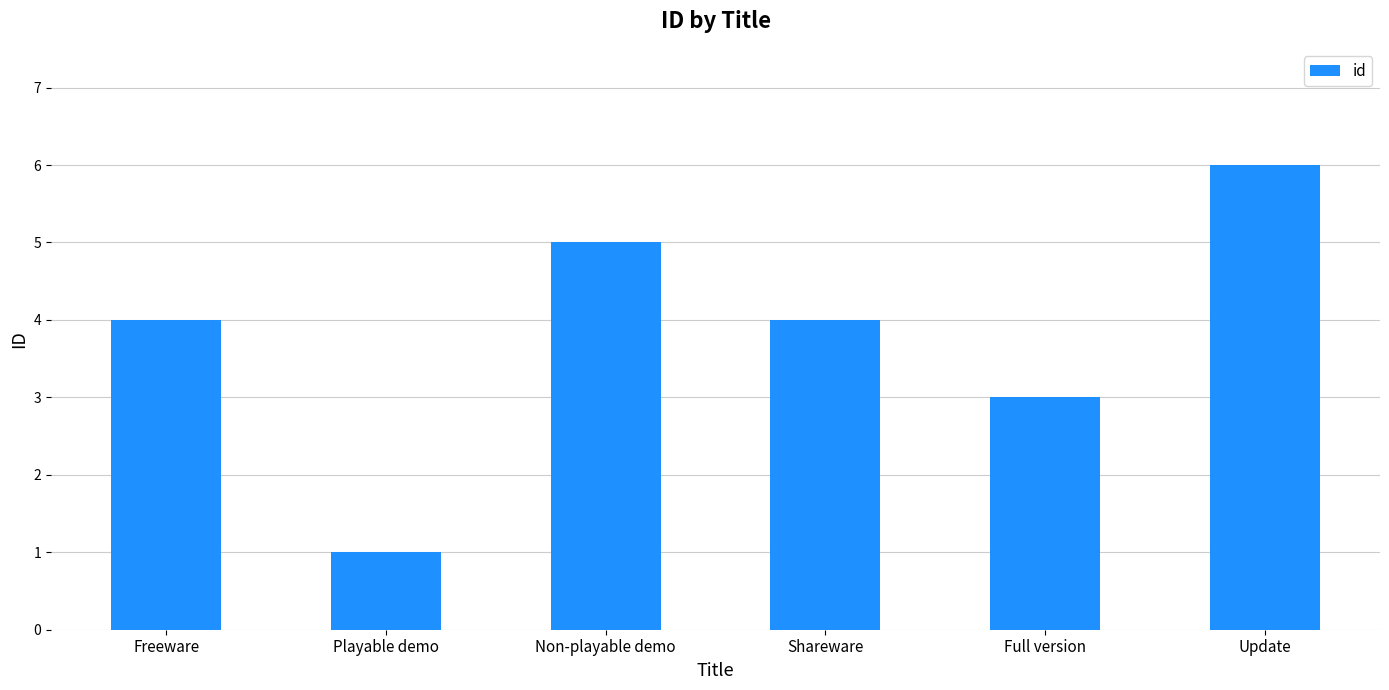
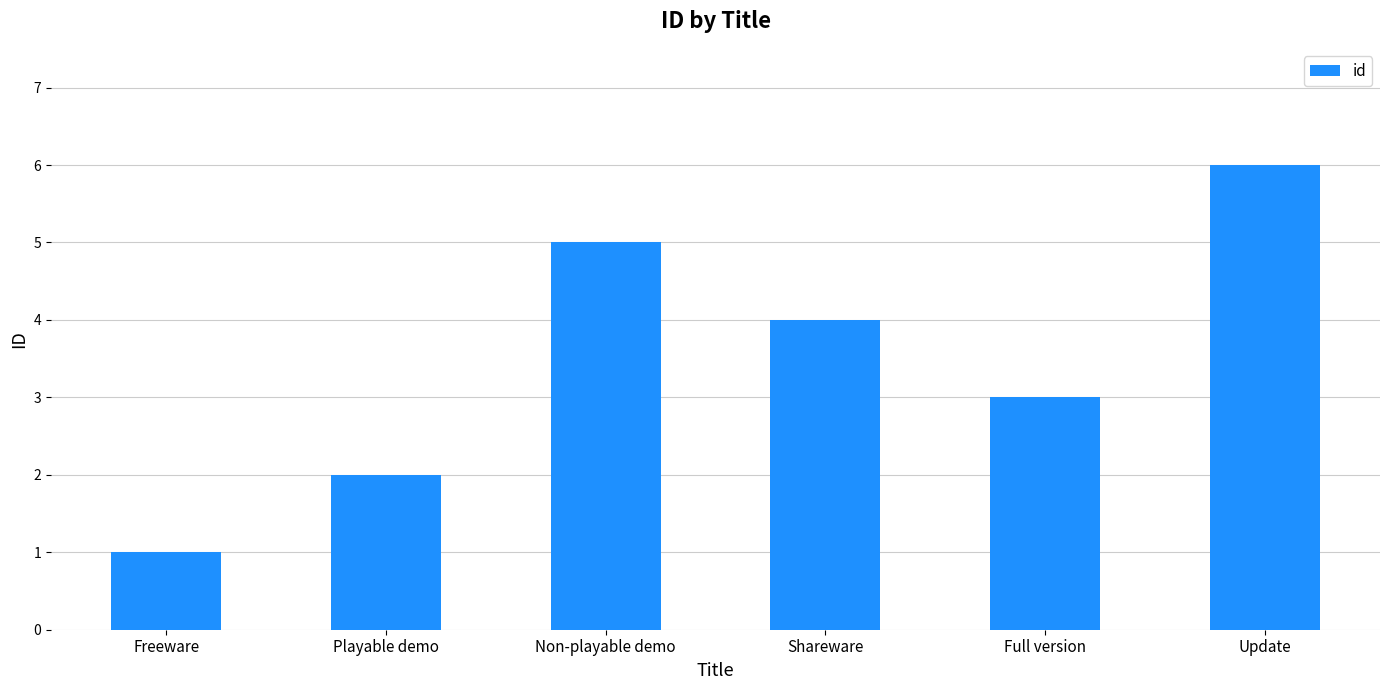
Freeware: 4 -> 1
Playable demo: 1 -> 2
